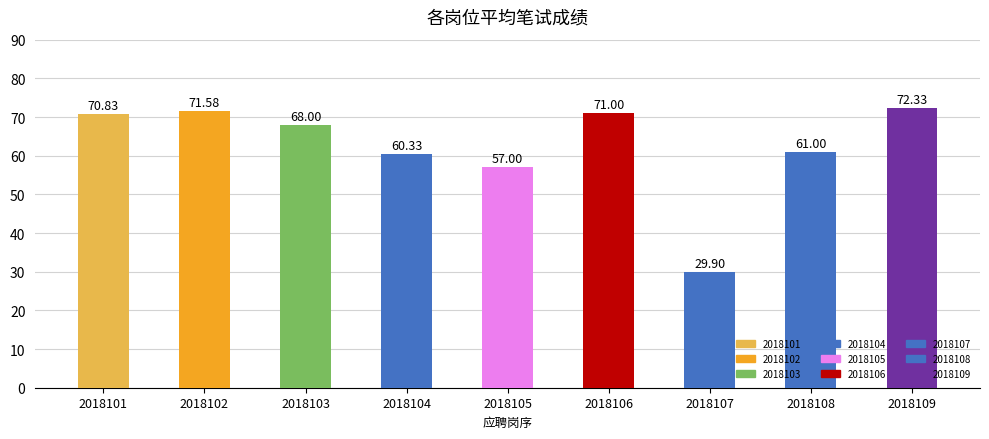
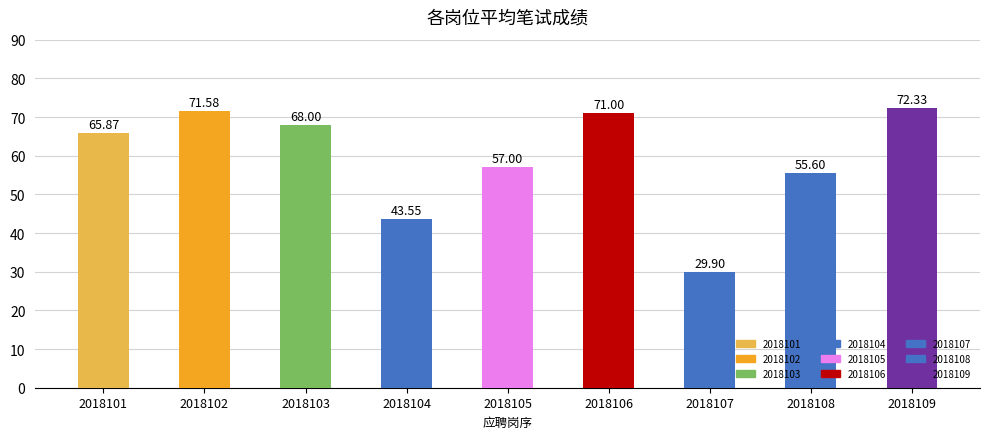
2018101: 70.83 -> 65.87
2018104: 60.33 -> 43.55
2018108: 61.00 -> 55.60
